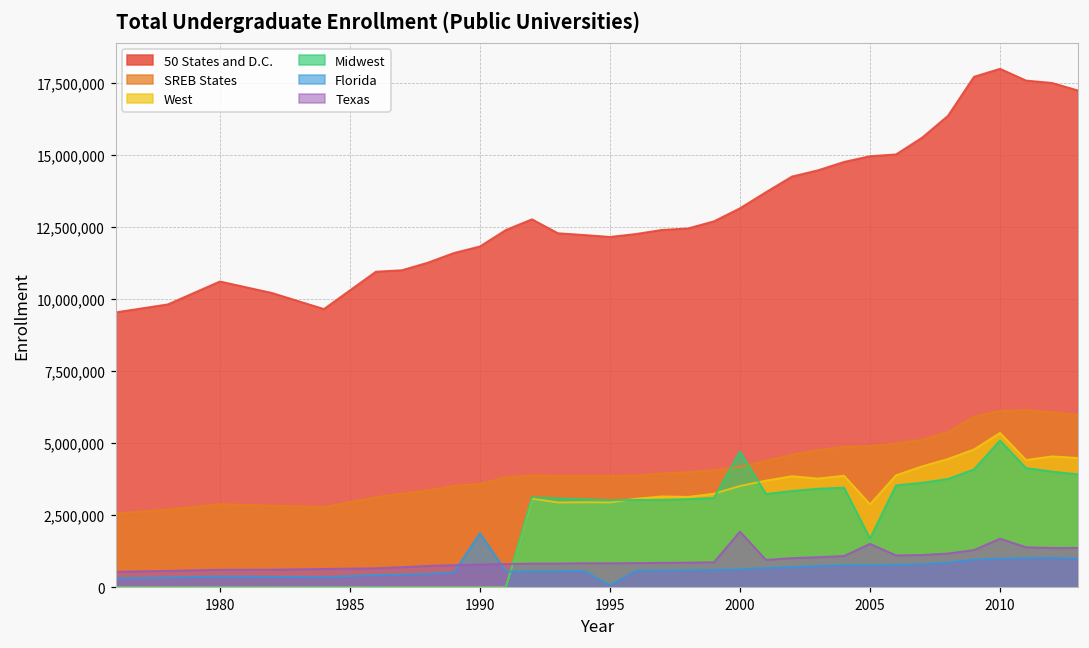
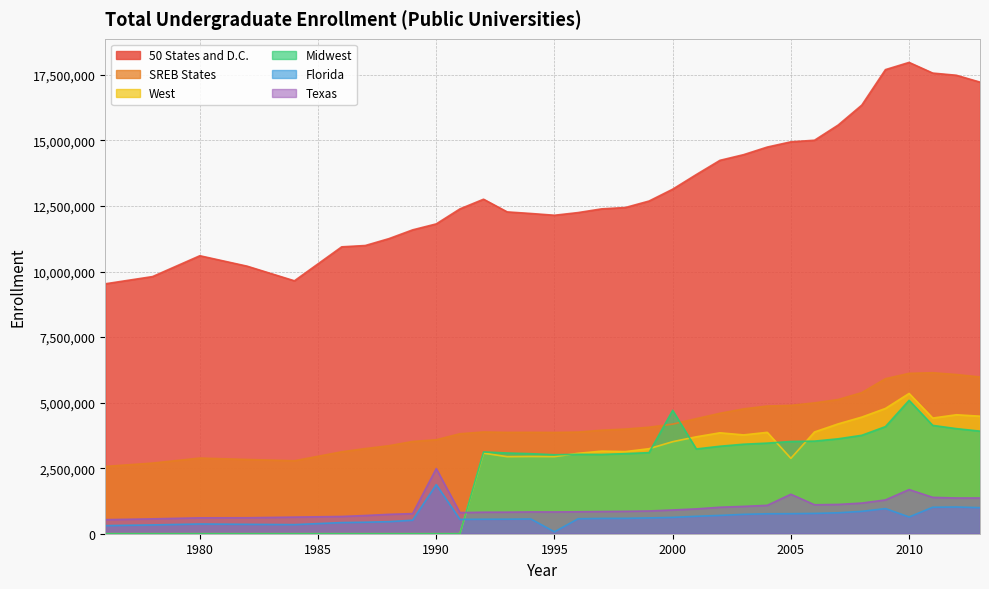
Texas, 1990: 800,000 -> 2,500,000
Texas, 2000: 1,900,000 -> 900,000
Midwest, 2005: 1,700,000 -> 3,500,000
Florida, 2010: 1,000,000 -> 600,000
